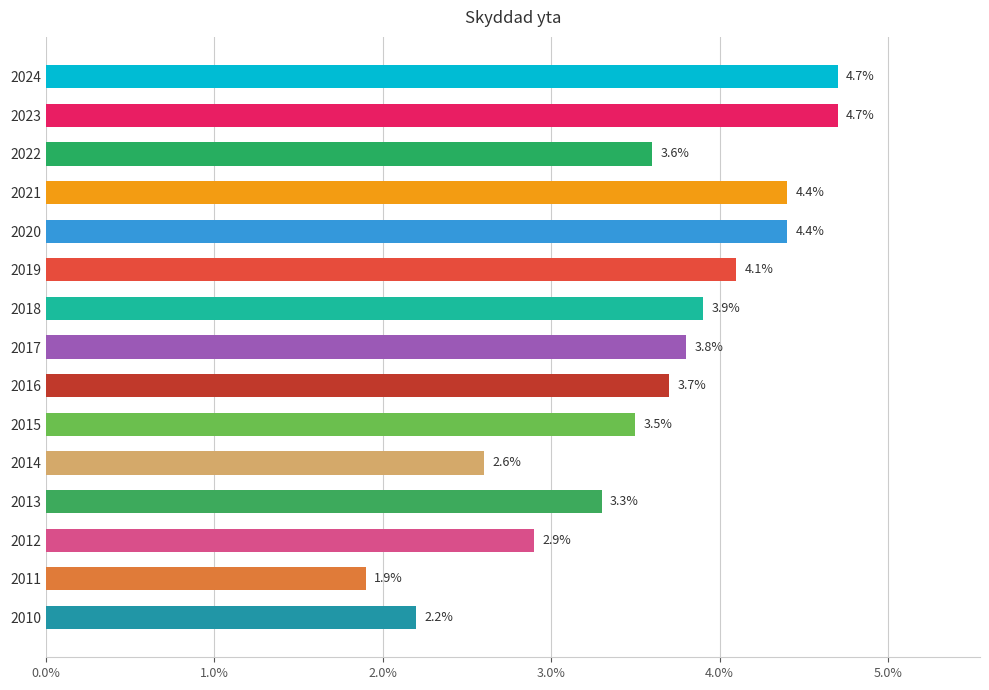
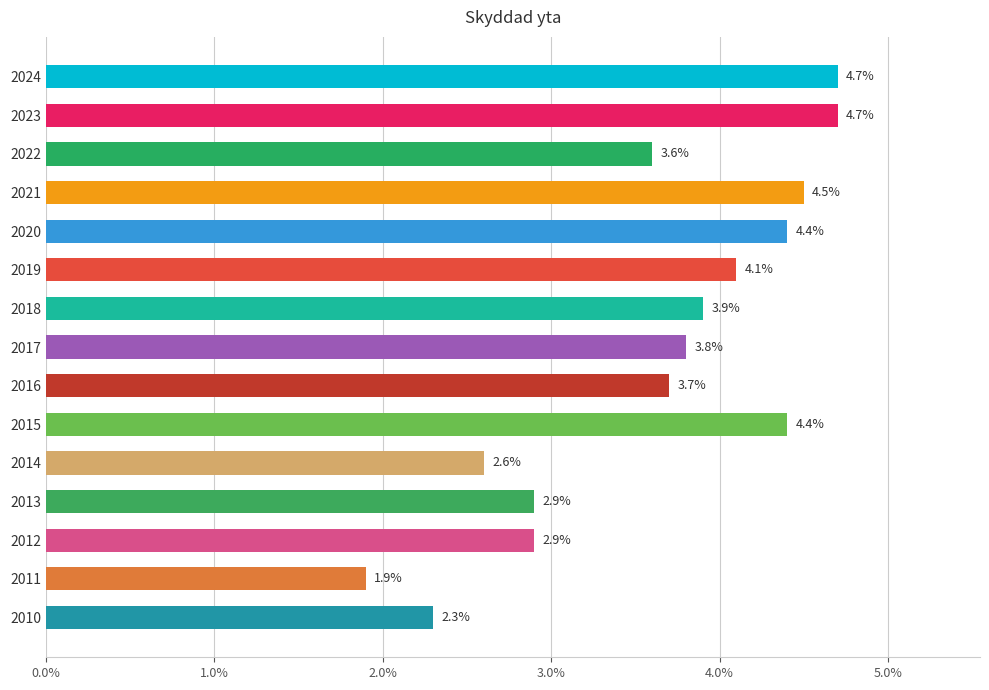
2021: 4.4% -> 4.5%
2015: 3.5% -> 4.4%
2013: 3.3% -> 2.9%
2010: 2.2% -> 2.3%
